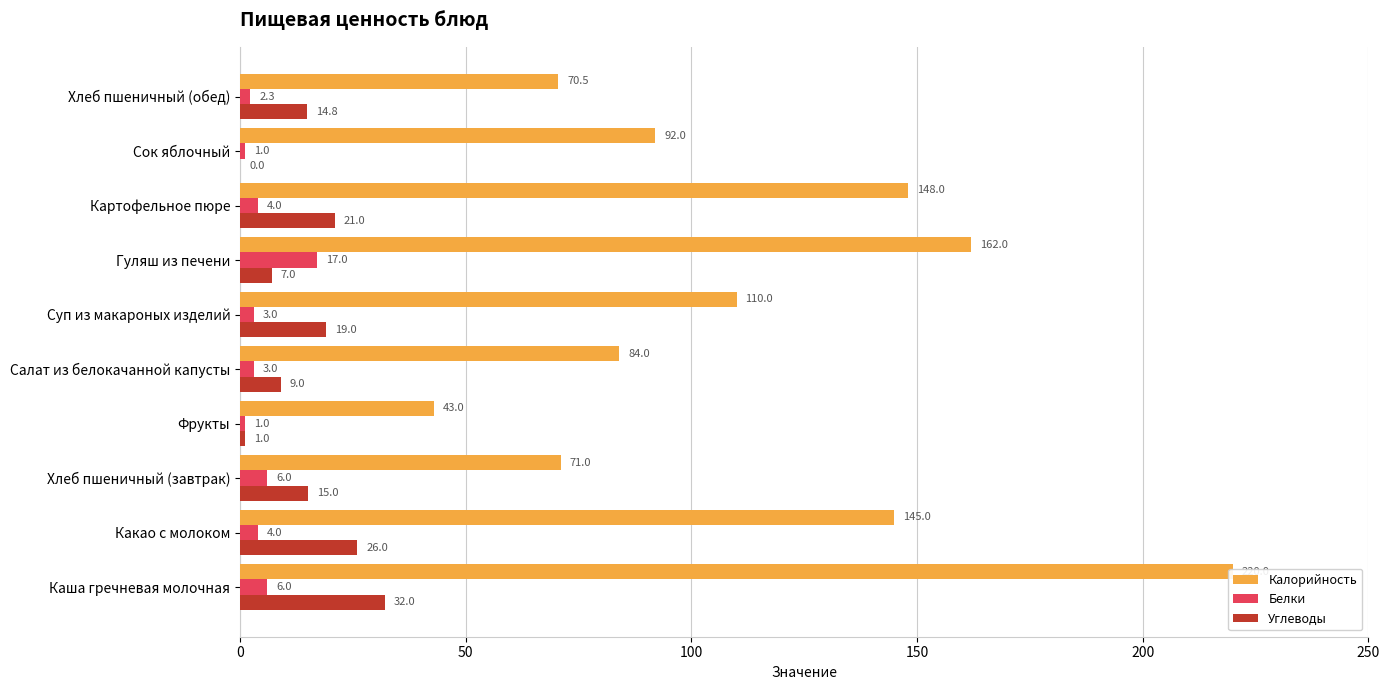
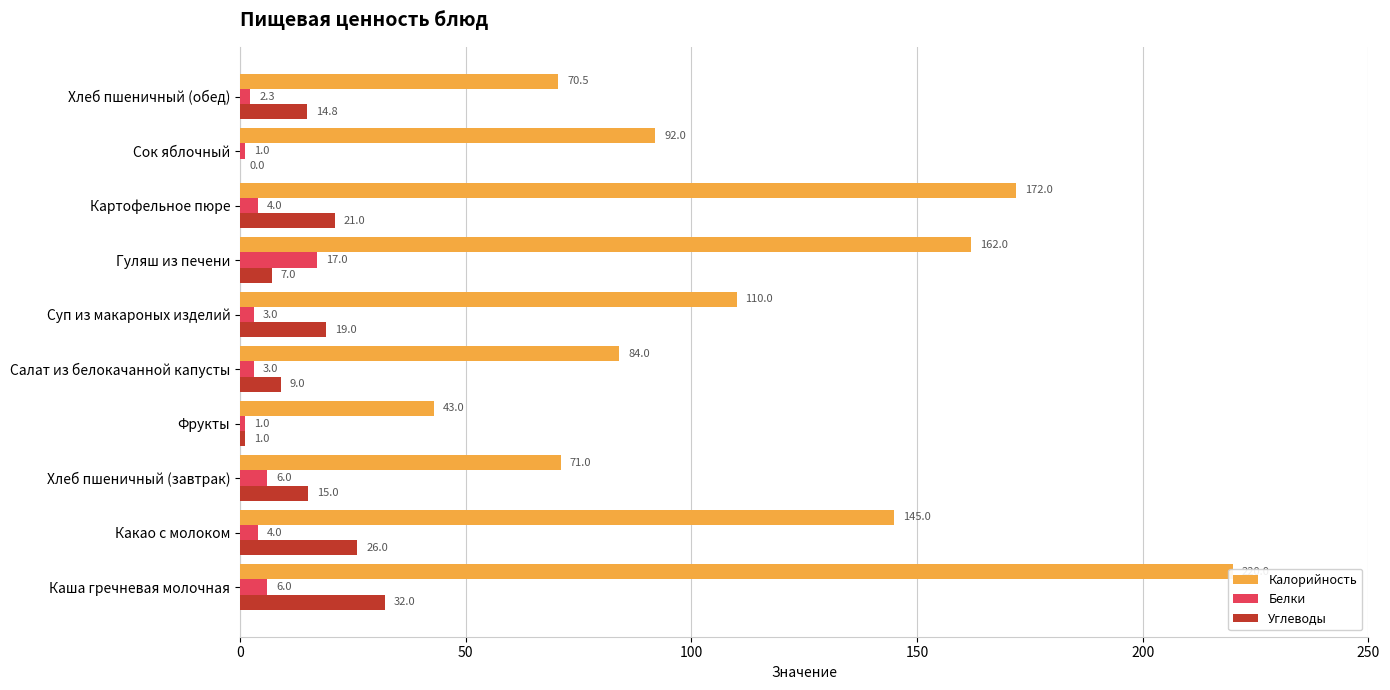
Калорийность, Картофельное пюре: 148.0 -> 172.0
